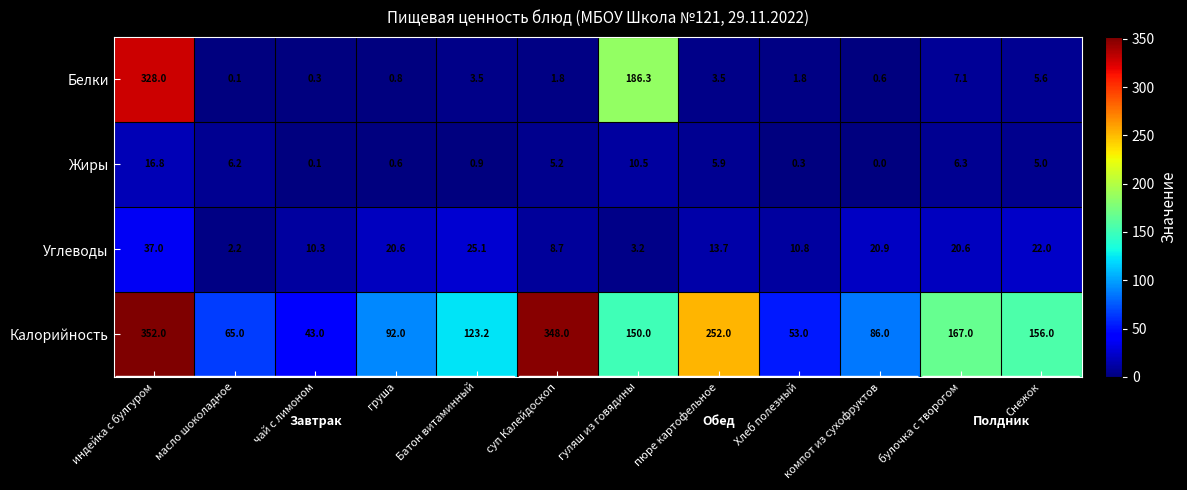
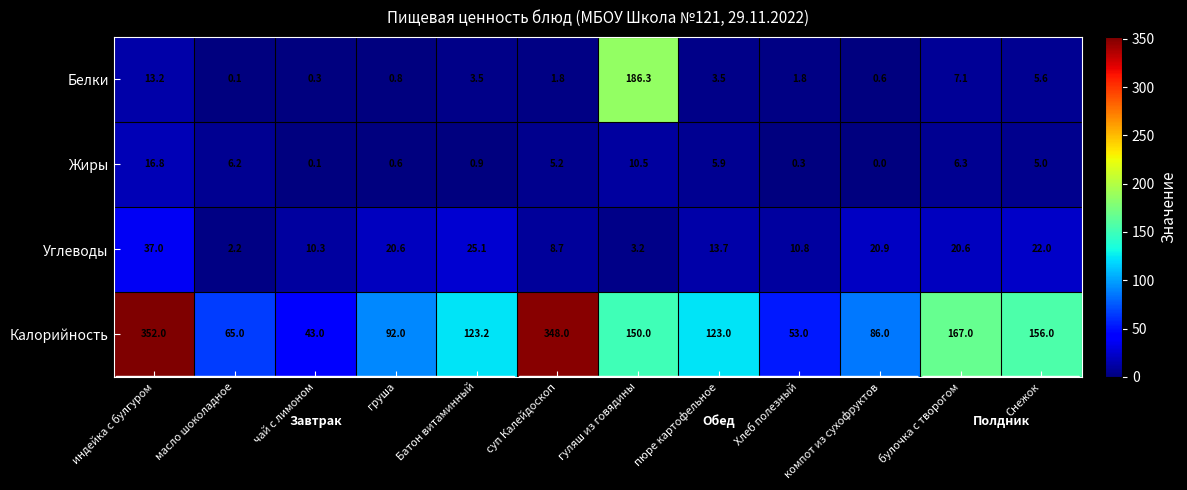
Белки, индейка с булгуром: 328.0 -> 13.2
Калорийность, пюре картофельное: 252.0 -> 123.0
